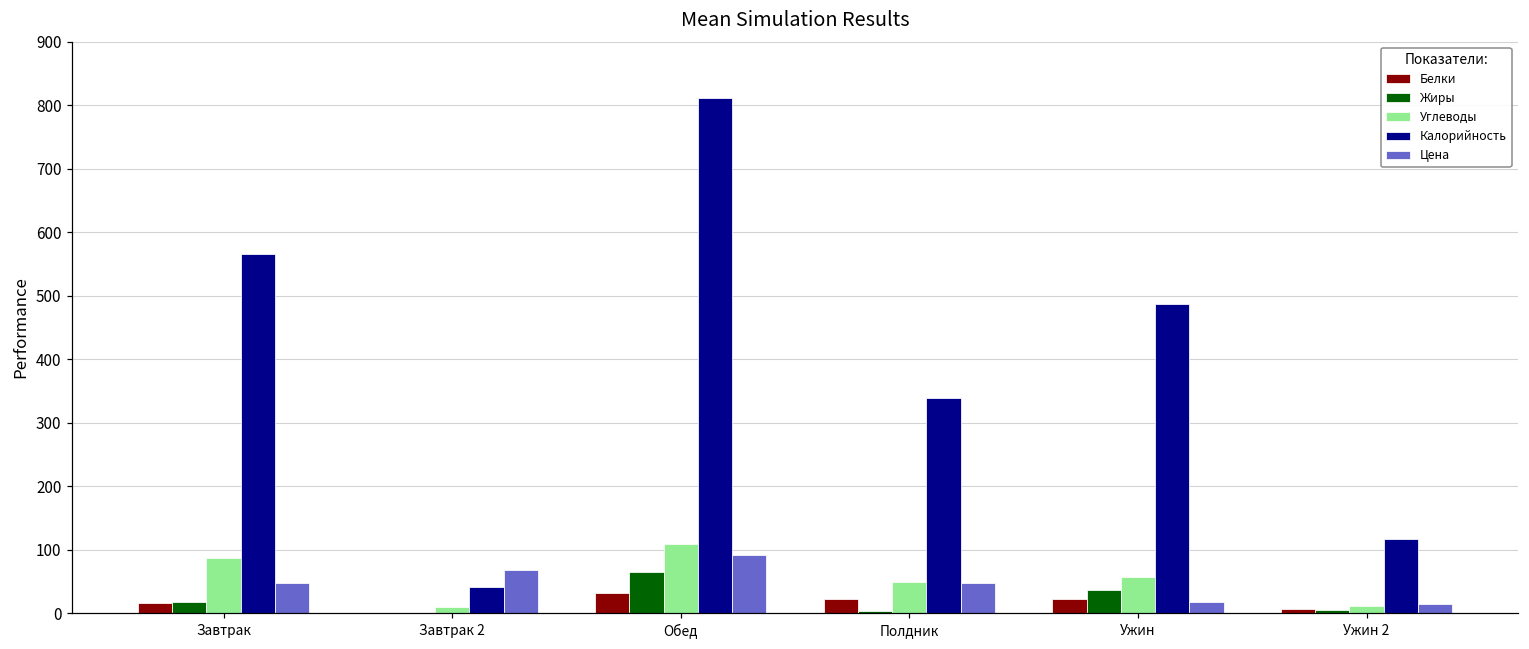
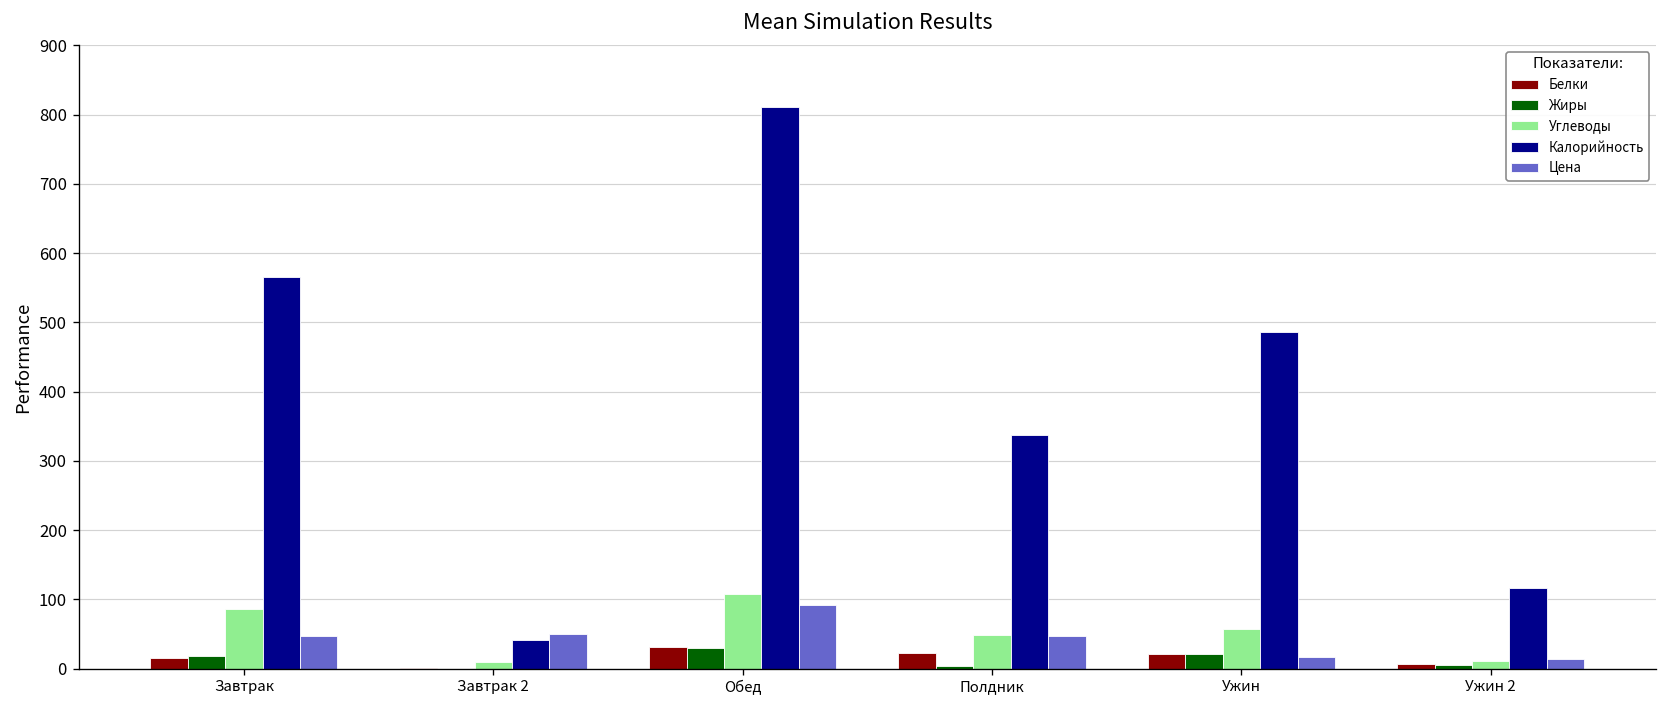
Цена, Завтрак 2: 70 -> 50
Жиры, Обед: 60 -> 30
Жиры, Ужин: 40 -> 20
